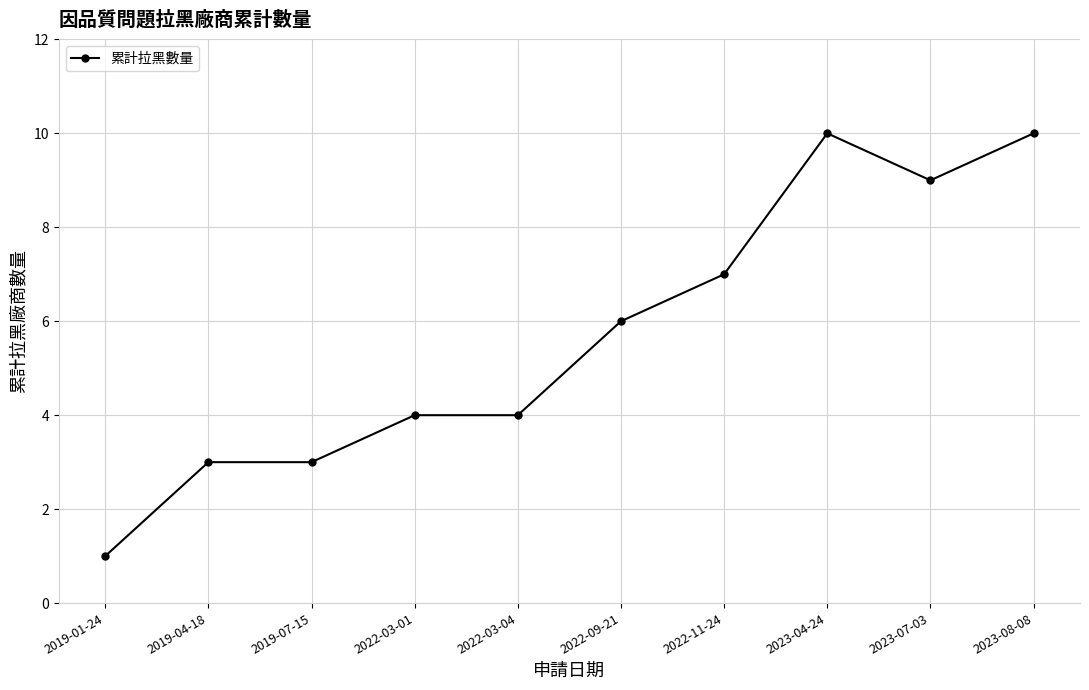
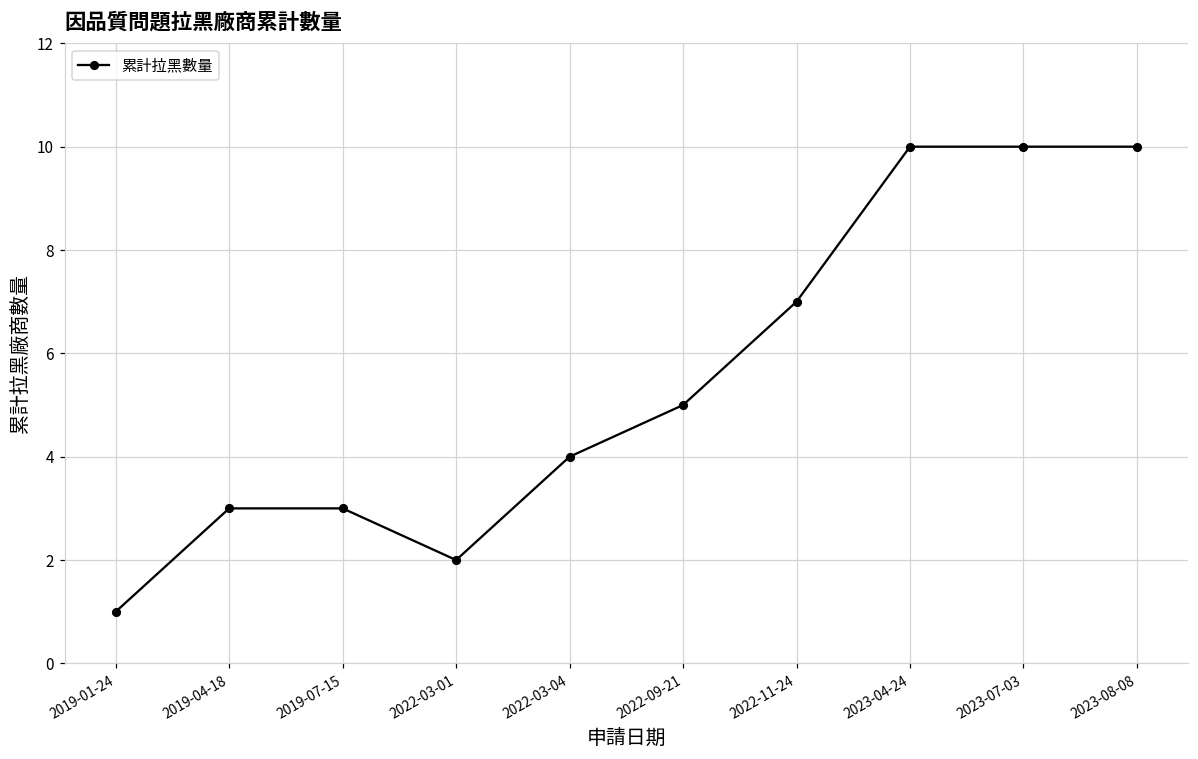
2022-03-01: 4 -> 2
2022-09-21: 6 -> 5
2023-07-03: 9 -> 10
